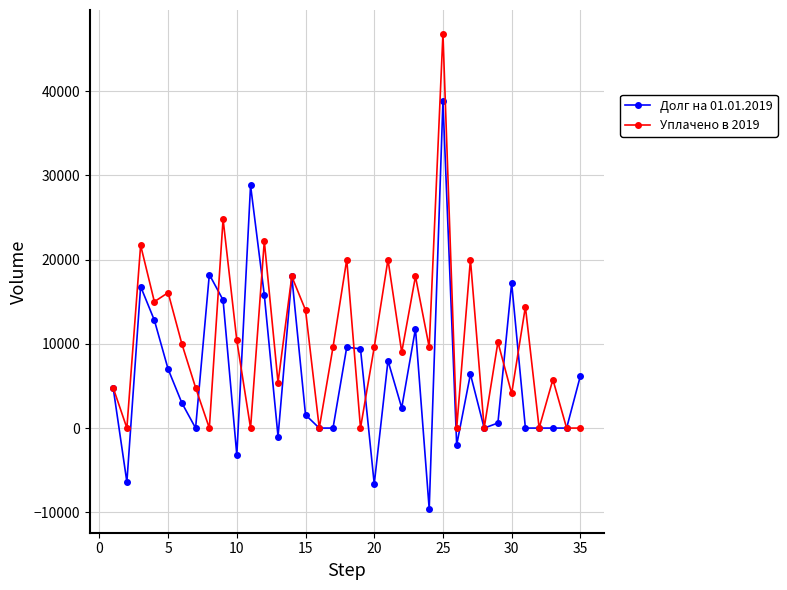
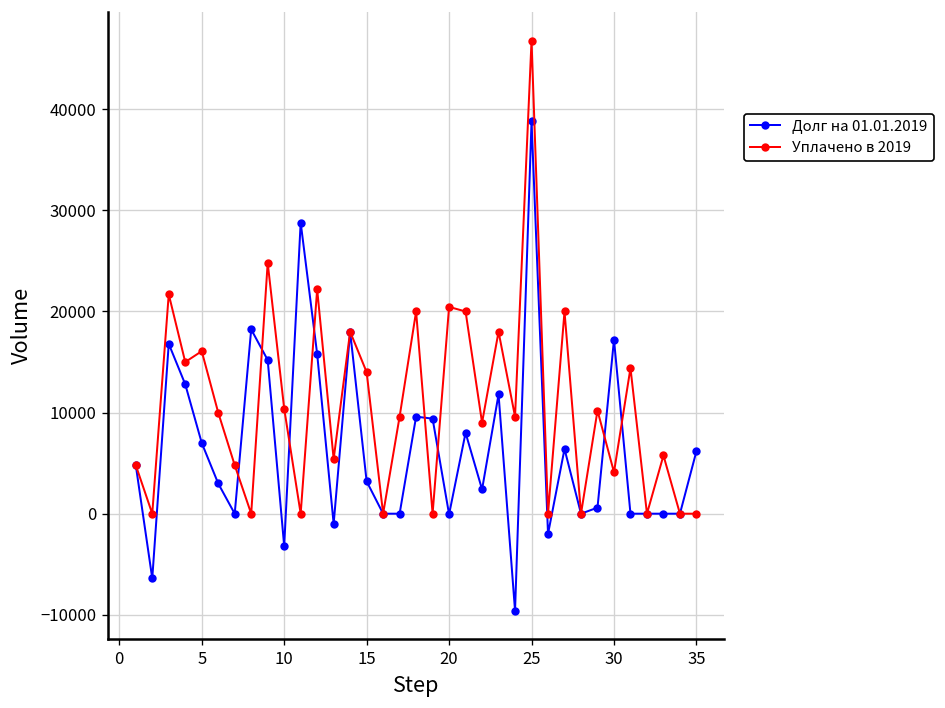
Долг на 01.01.2019, 15: 2000 -> 3000
Долг на 01.01.2019, 20: -7000 -> 0
Уплачено в 2019, 20: 10000 -> 20000
